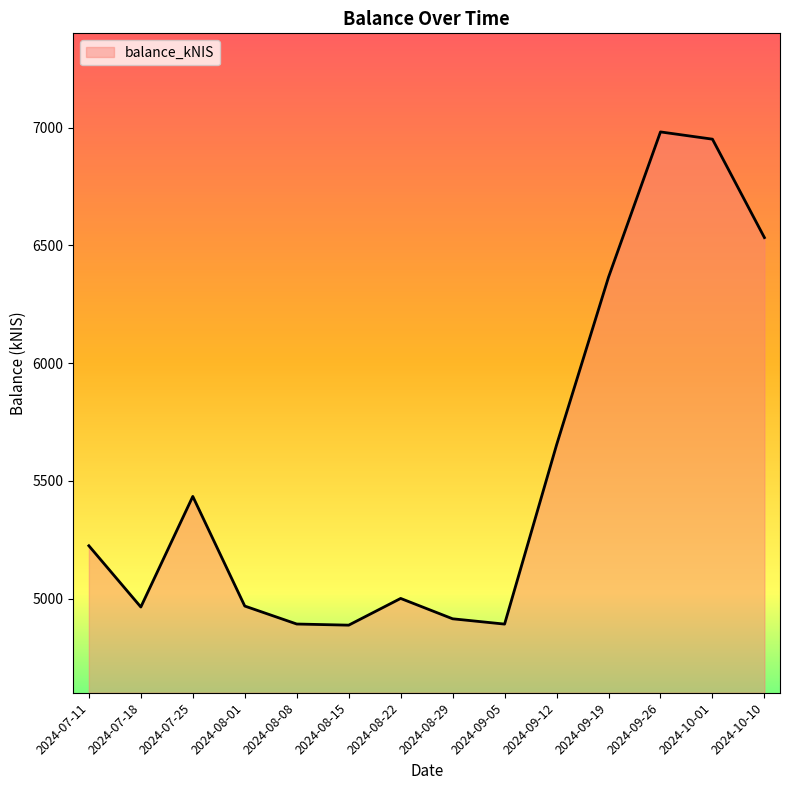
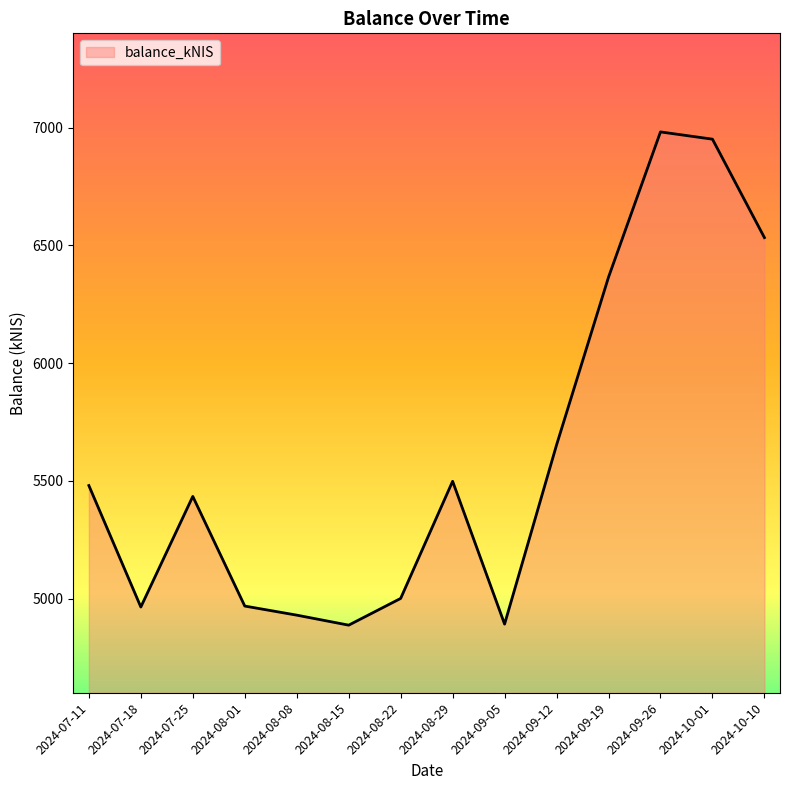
2024-07-11: 5220 -> 5480
2024-08-08: 4890 -> 4930
2024-08-29: 4910 -> 5500
